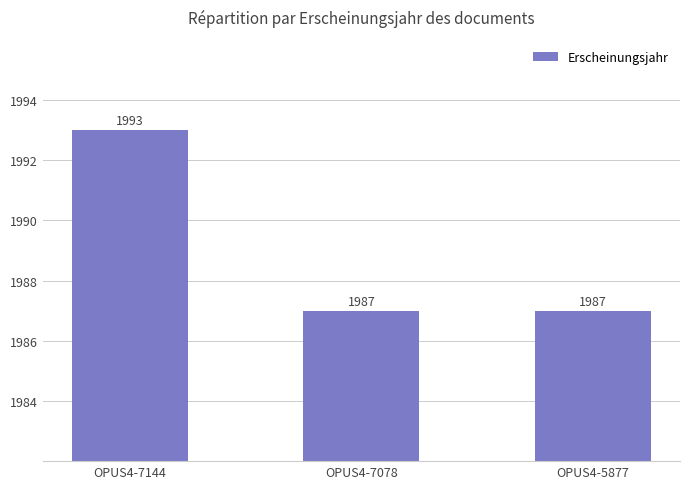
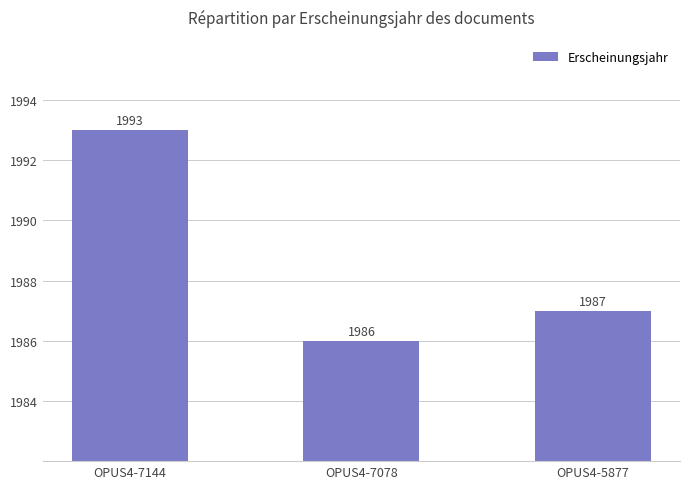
OPUS4-7078: 1987 -> 1986
